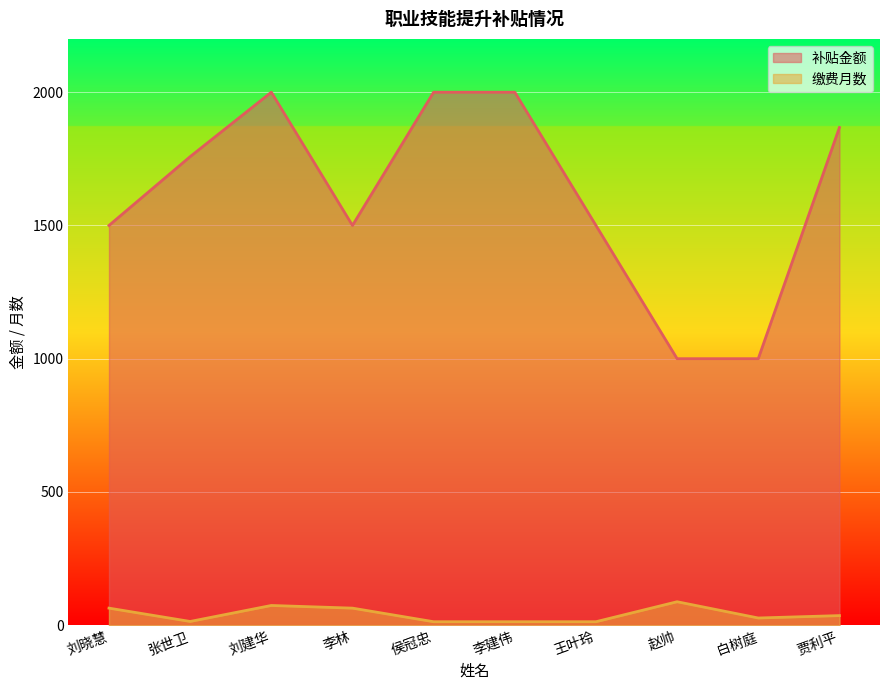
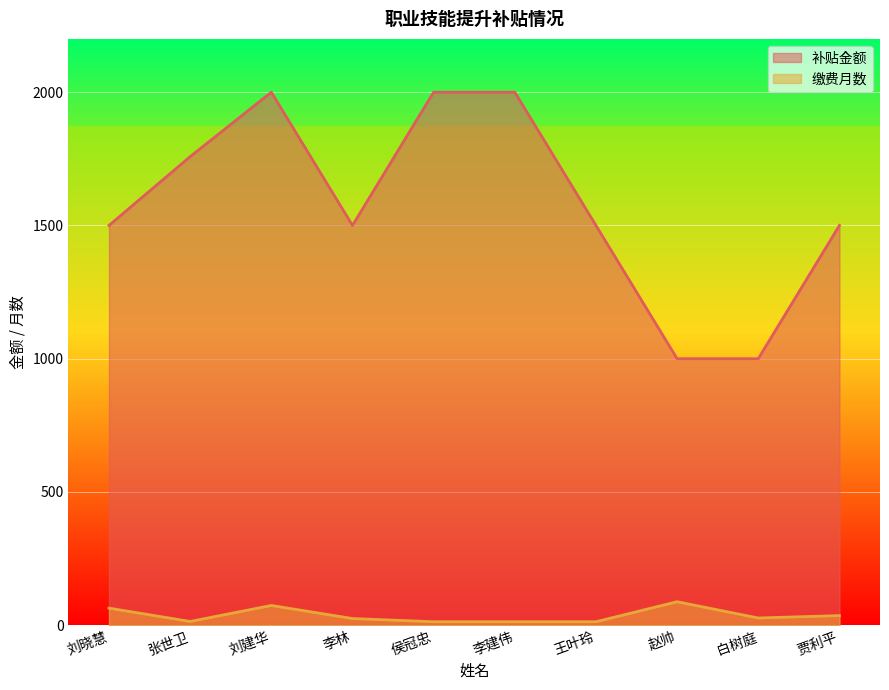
缴费月数, 李林: 60 -> 30
补贴金额, 贾利平: 1870 -> 1500
